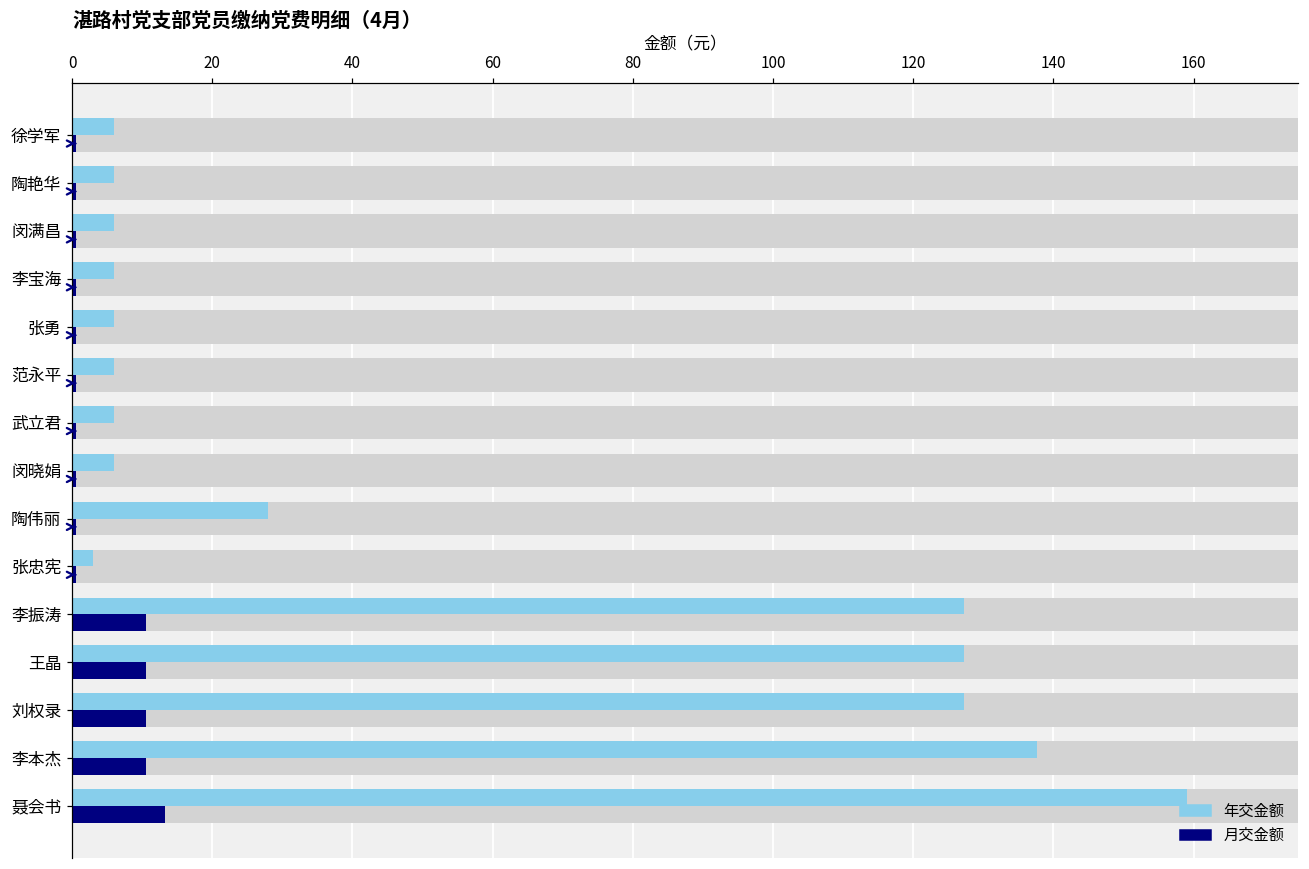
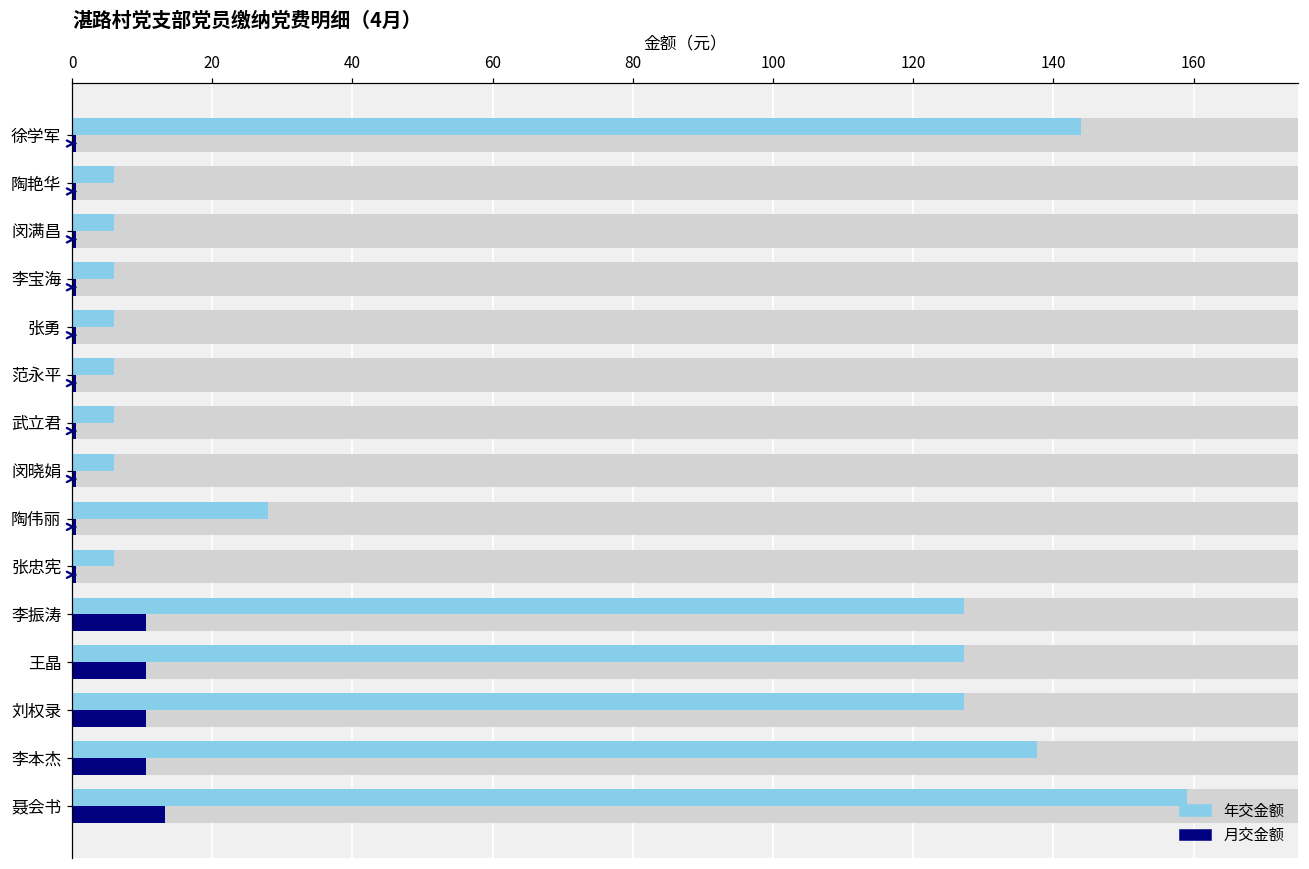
年交金额, 徐学军: 6 -> 144
年交金额, 张忠宪: 3 -> 6
